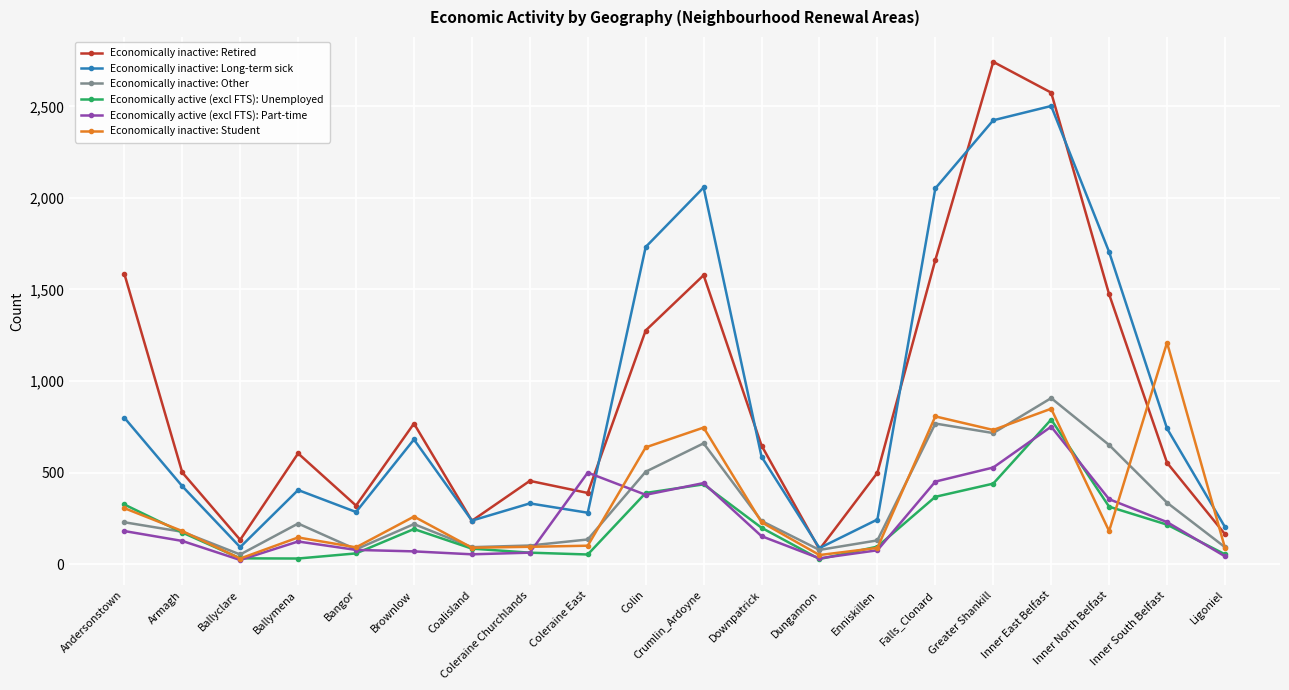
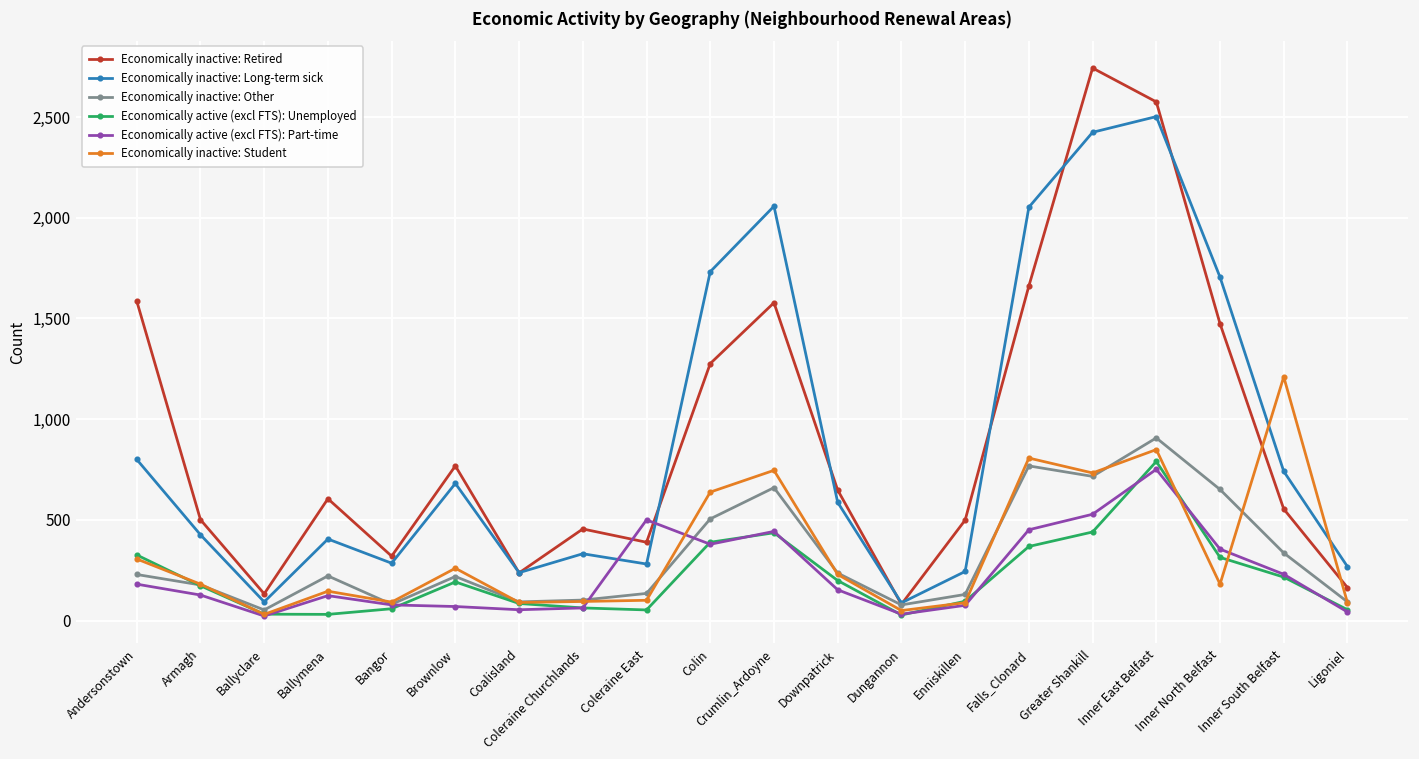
Economically inactive: Long-term sick, Ligoniel: 200 -> 270
